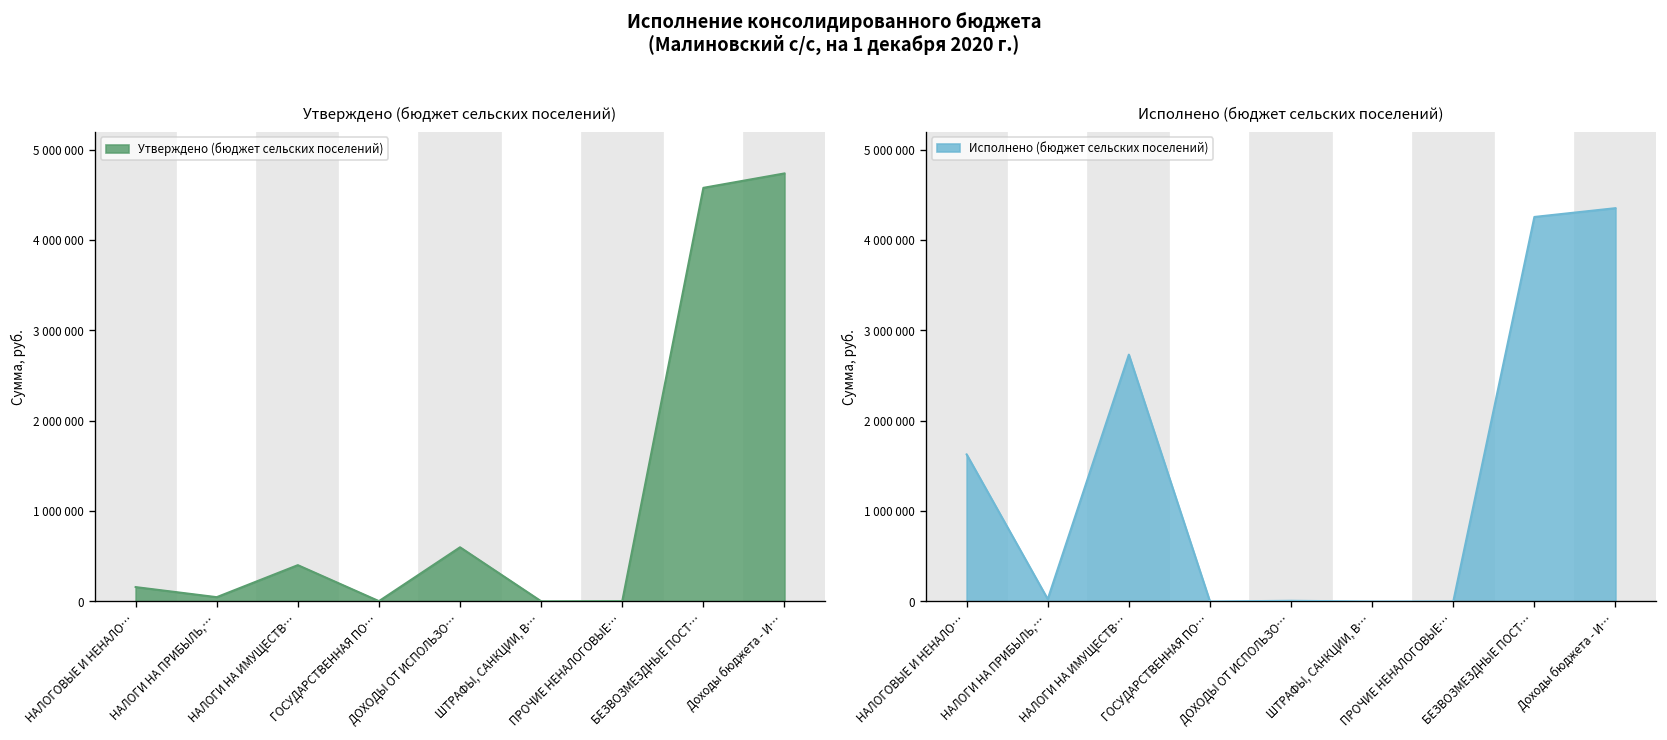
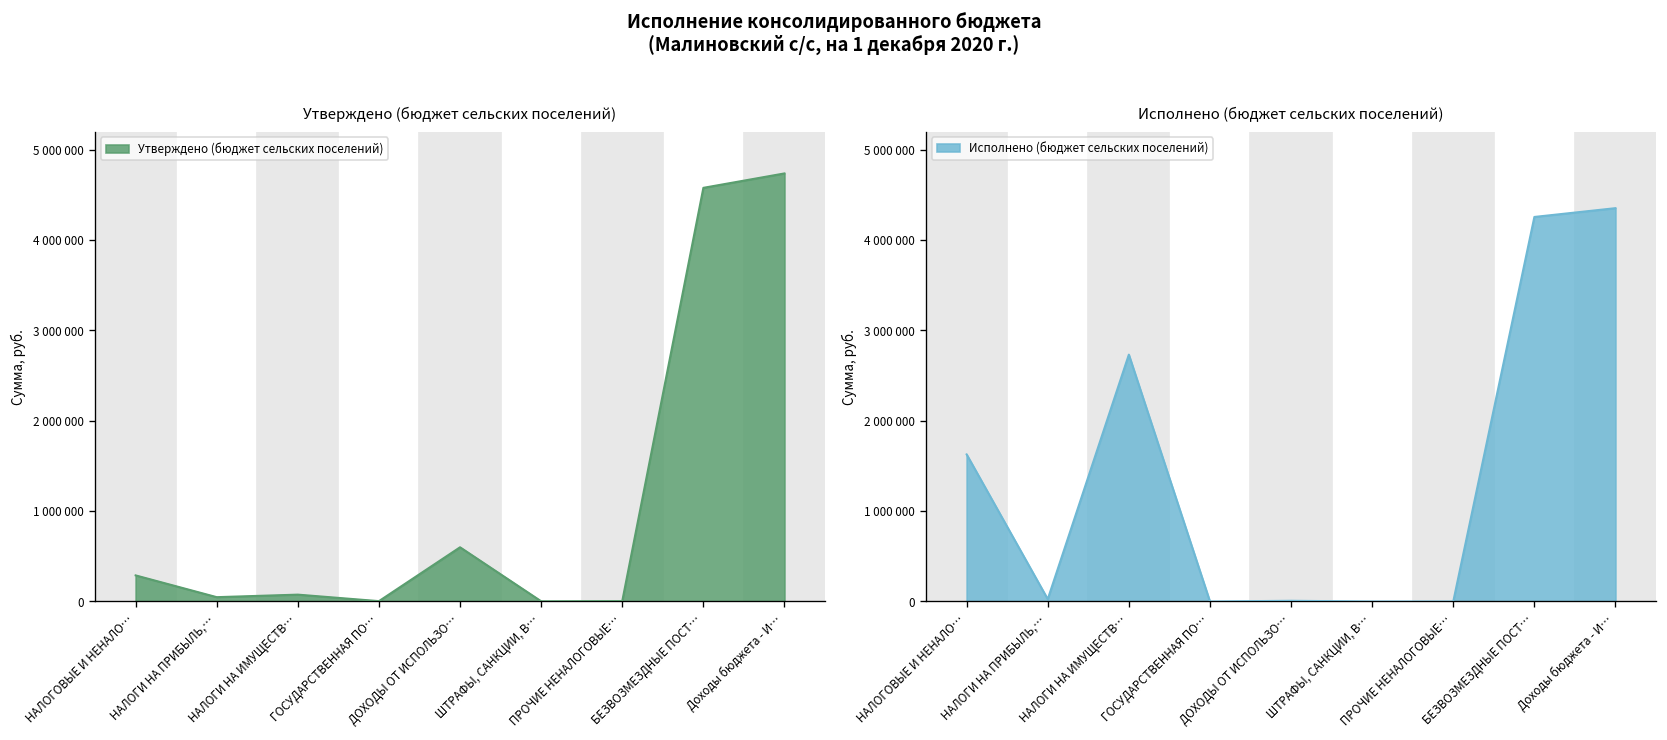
Утверждено (бюджет сельских поселений), НАЛОГОВЫЕ И НЕНАЛО…: 200000 -> 300000
Утверждено (бюджет сельских поселений), НАЛОГИ НА ИМУЩЕСТВ…: 400000 -> 100000
